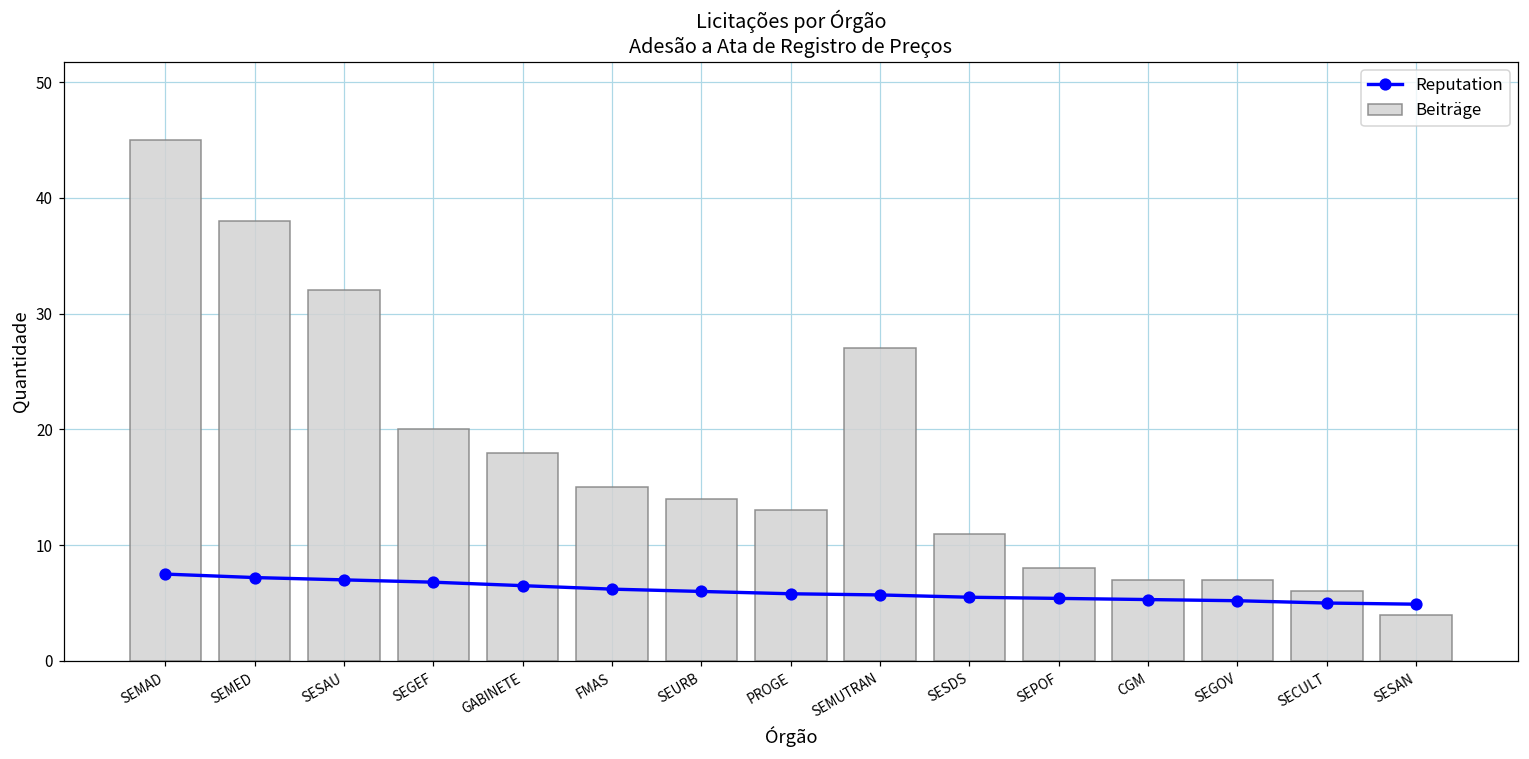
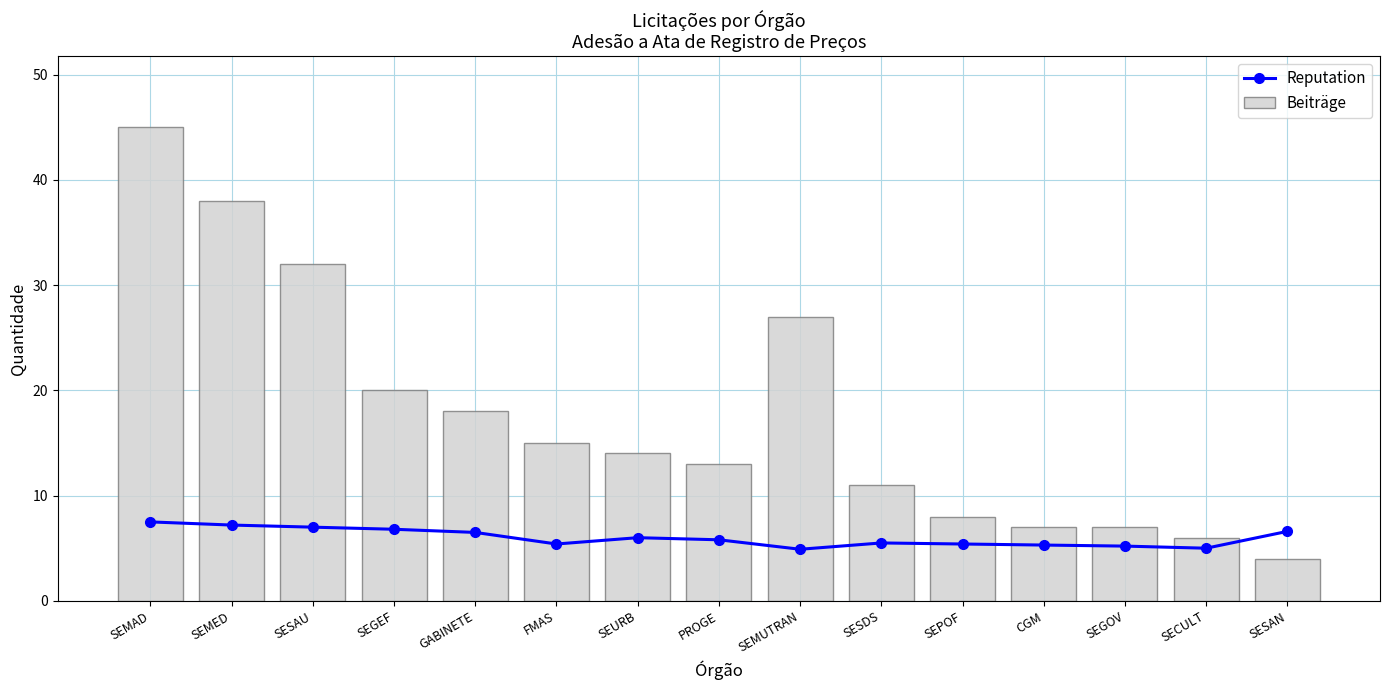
Reputation, FMAS: 6.2 -> 5.4
Reputation, SEMUTRAN: 5.7 -> 4.9
Reputation, SESAN: 4.9 -> 6.6
